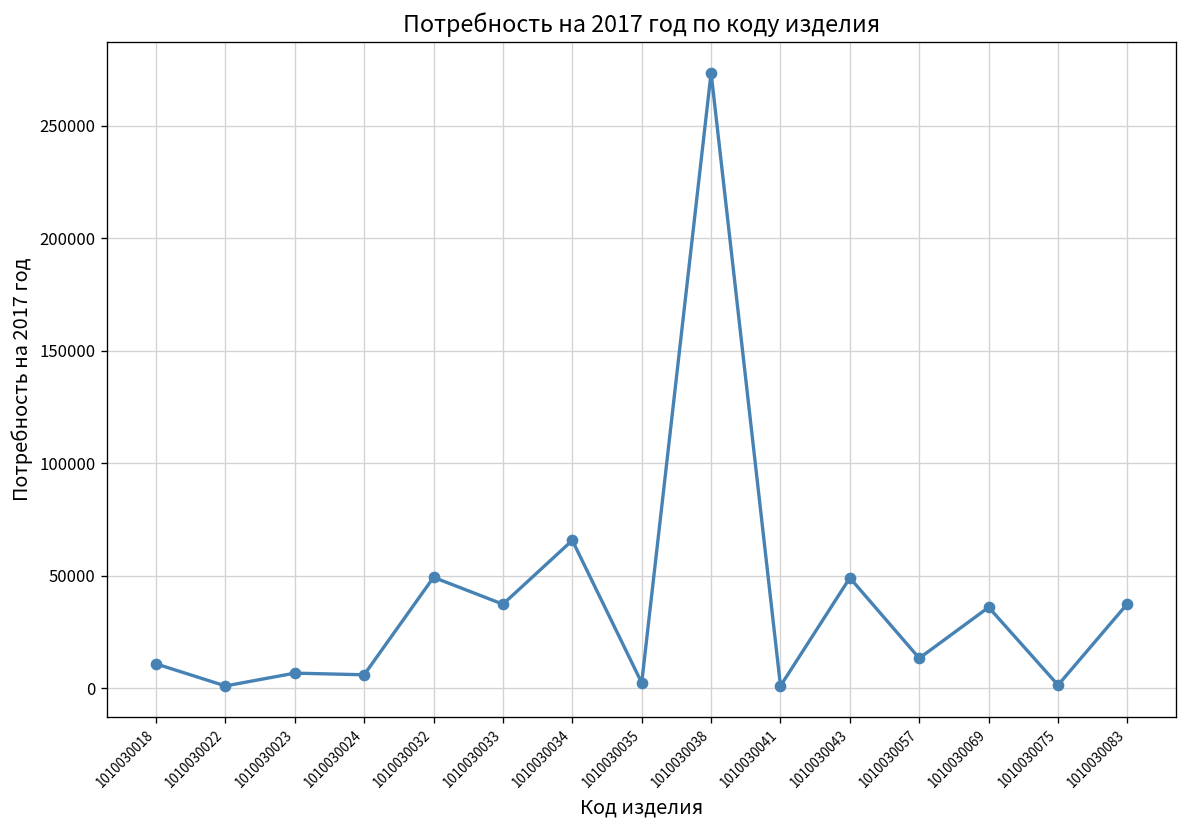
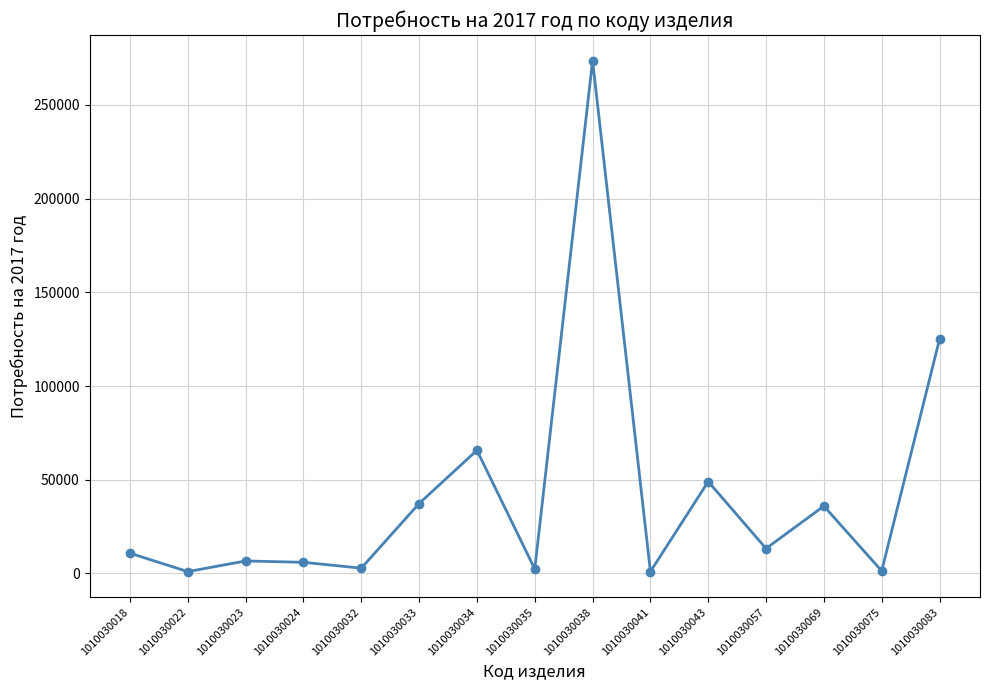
1010030032: 49000 -> 3000
1010030083: 38000 -> 125000
